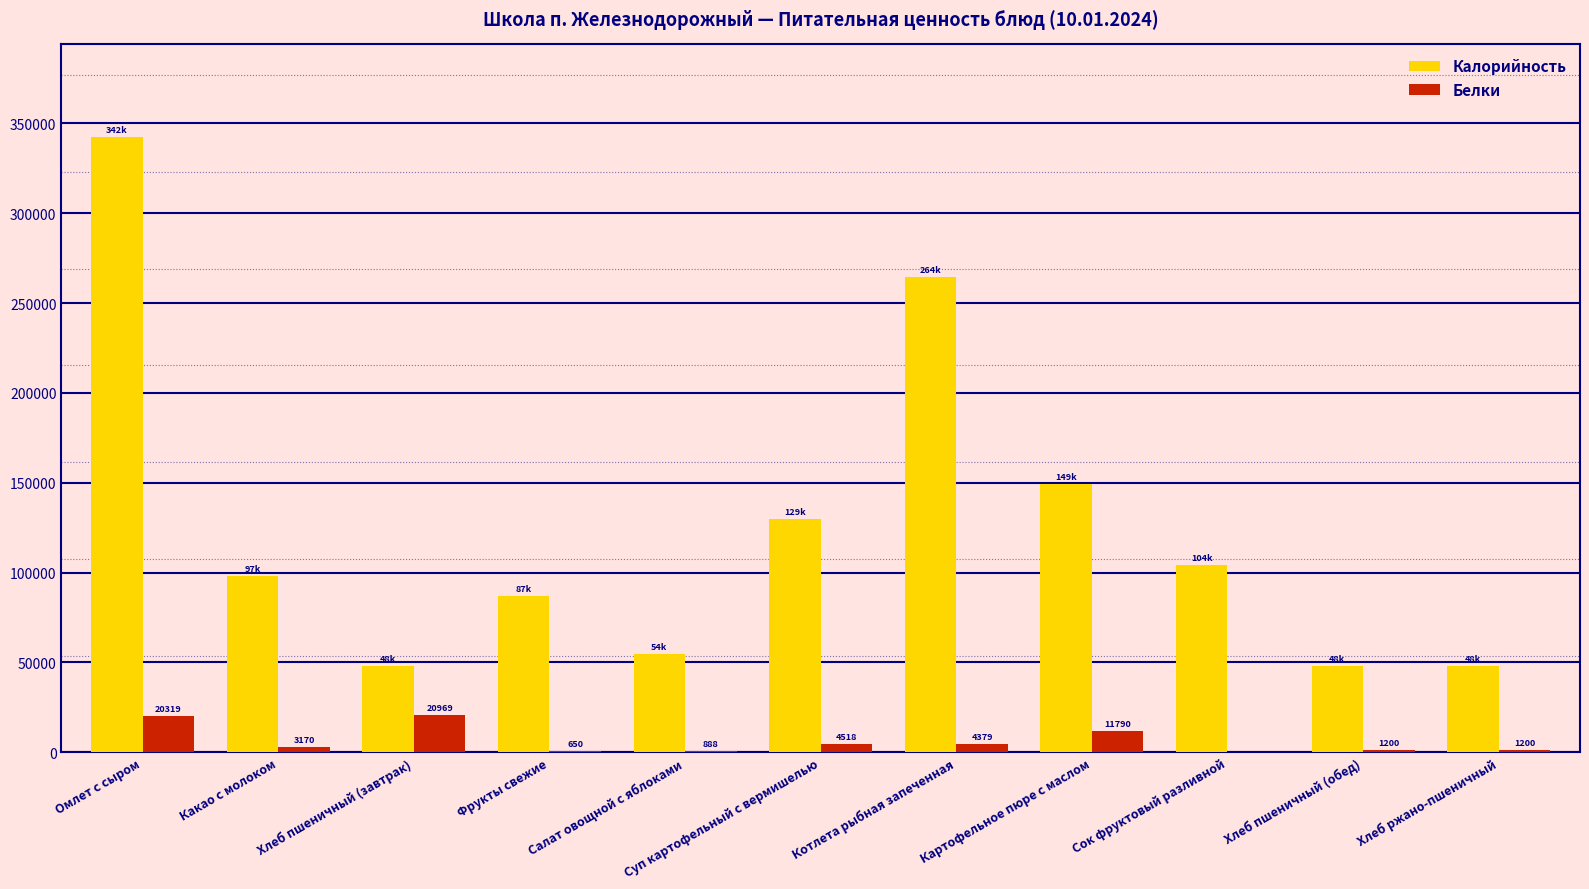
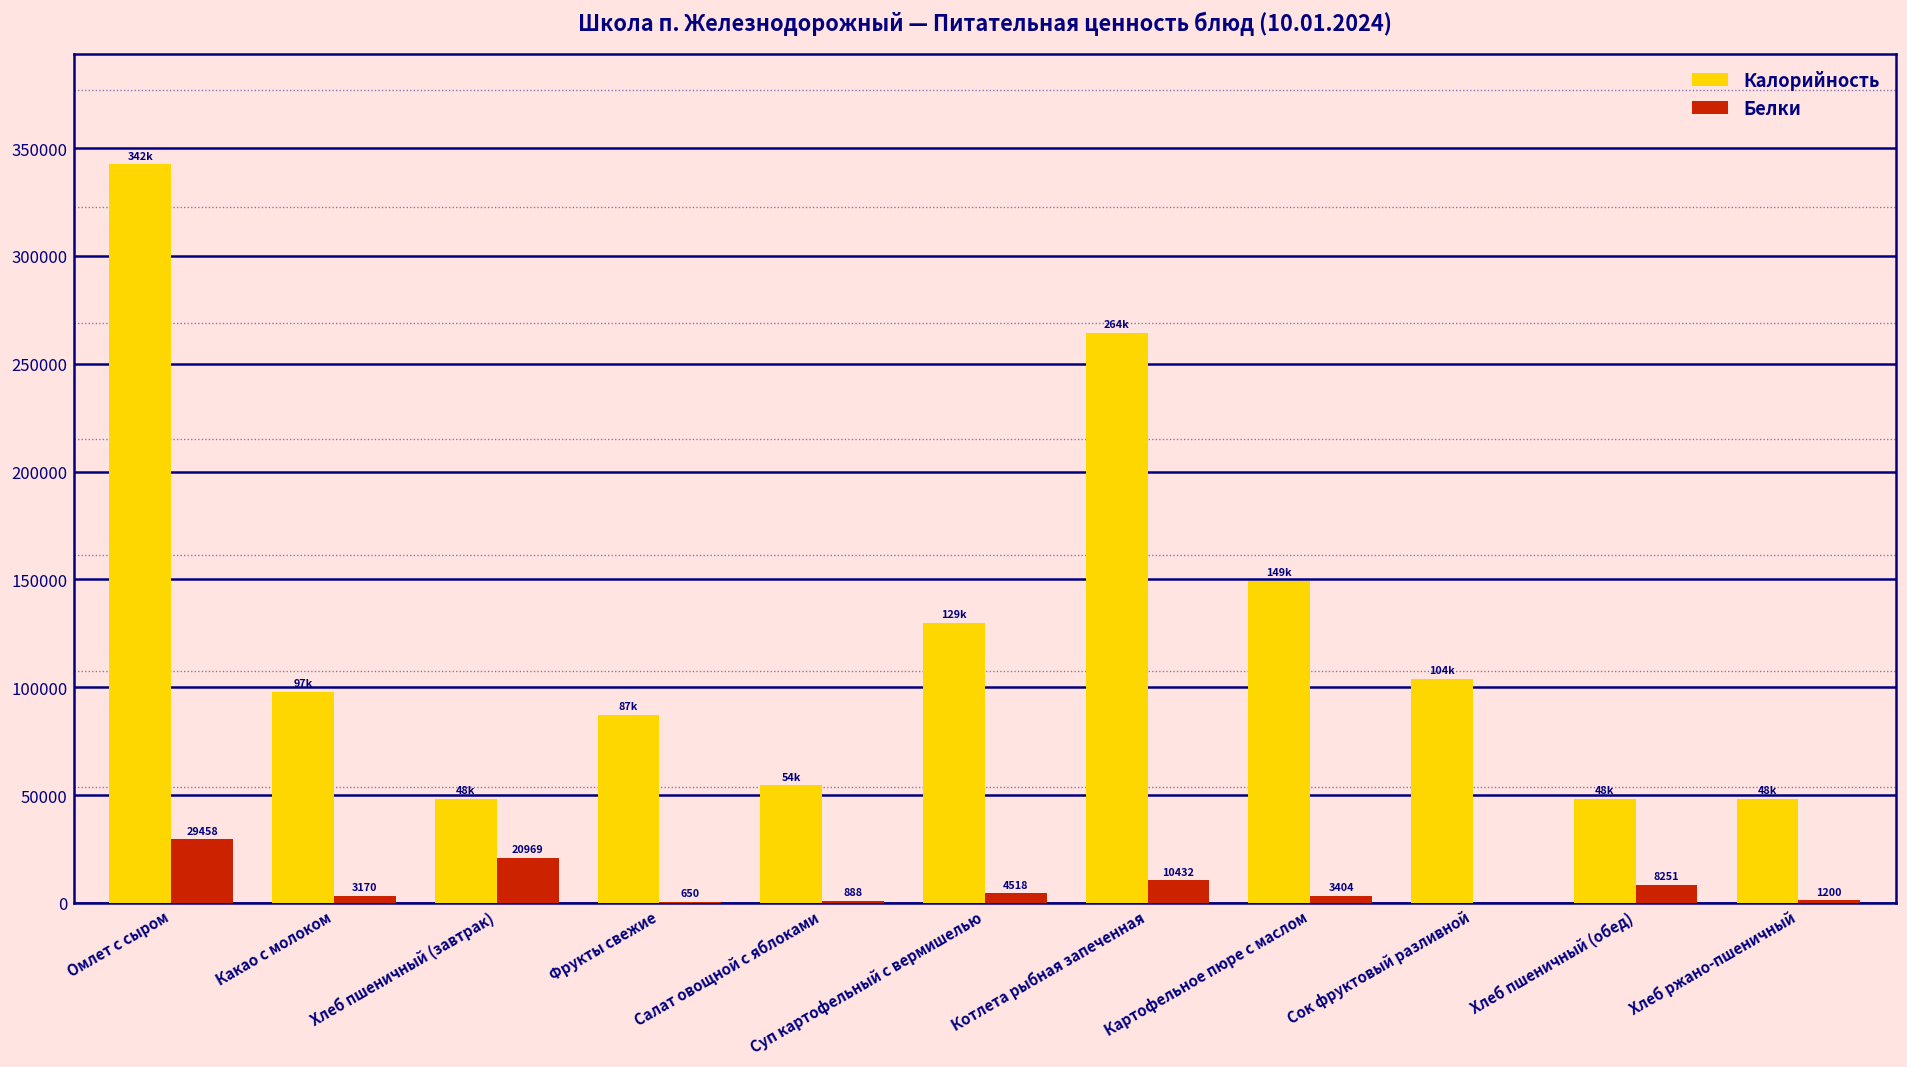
Белки, Омлет с сыром: 20319 -> 29458
Белки, Котлета рыбная запеченная: 4379 -> 10432
Белки, Картофельное пюре с маслом: 11790 -> 3404
Белки, Хлеб пшеничный (обед): 1200 -> 8251
